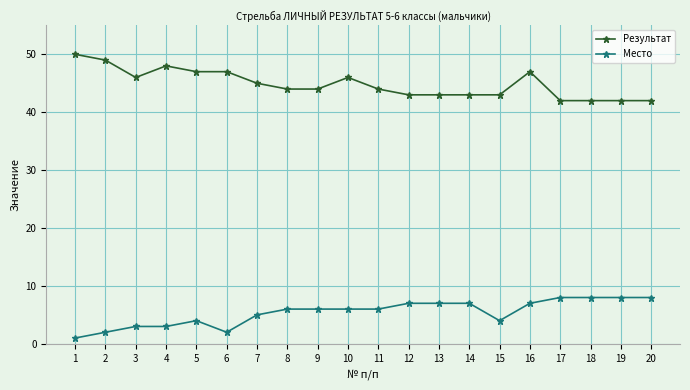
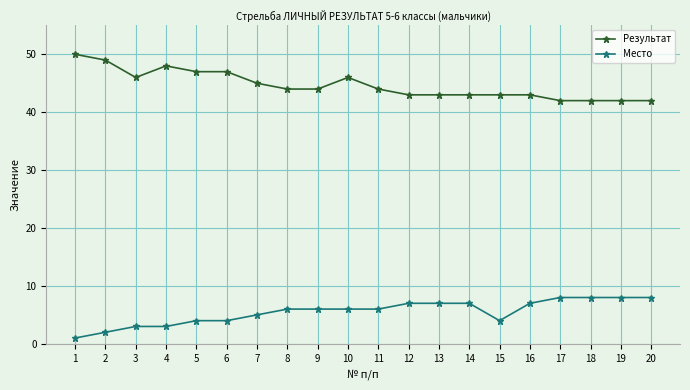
Место, 6: 2 -> 4
Результат, 16: 47 -> 43
